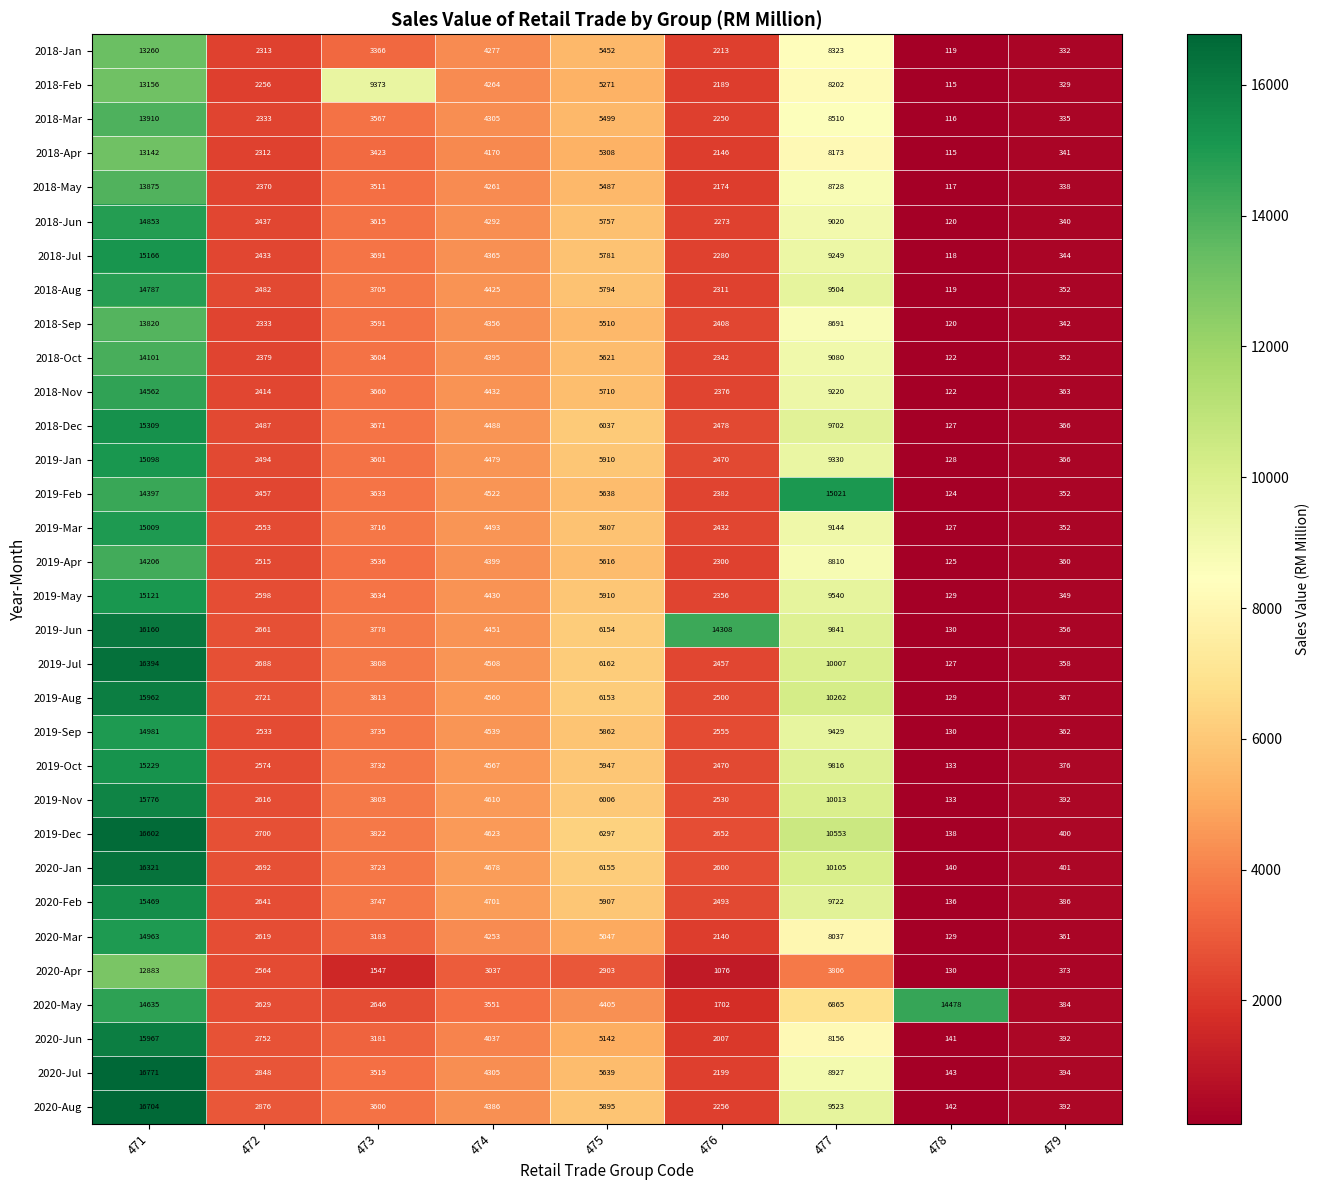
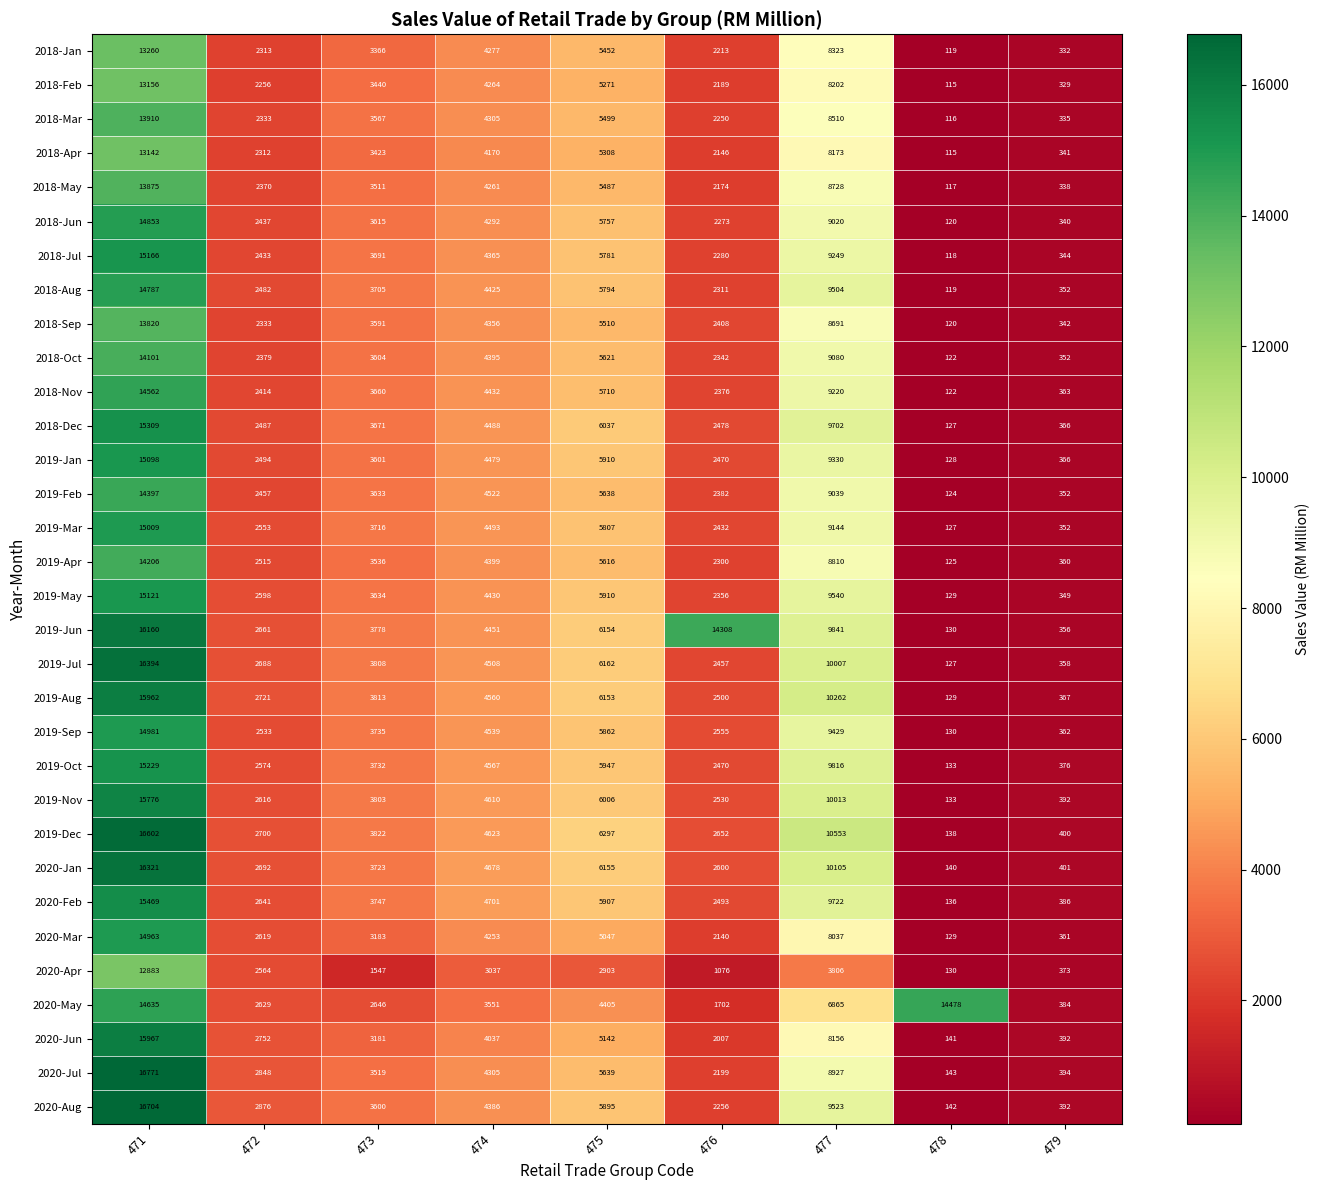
2018-Feb, 473: 9373 -> 3440
2019-Feb, 477: 15021 -> 9039
